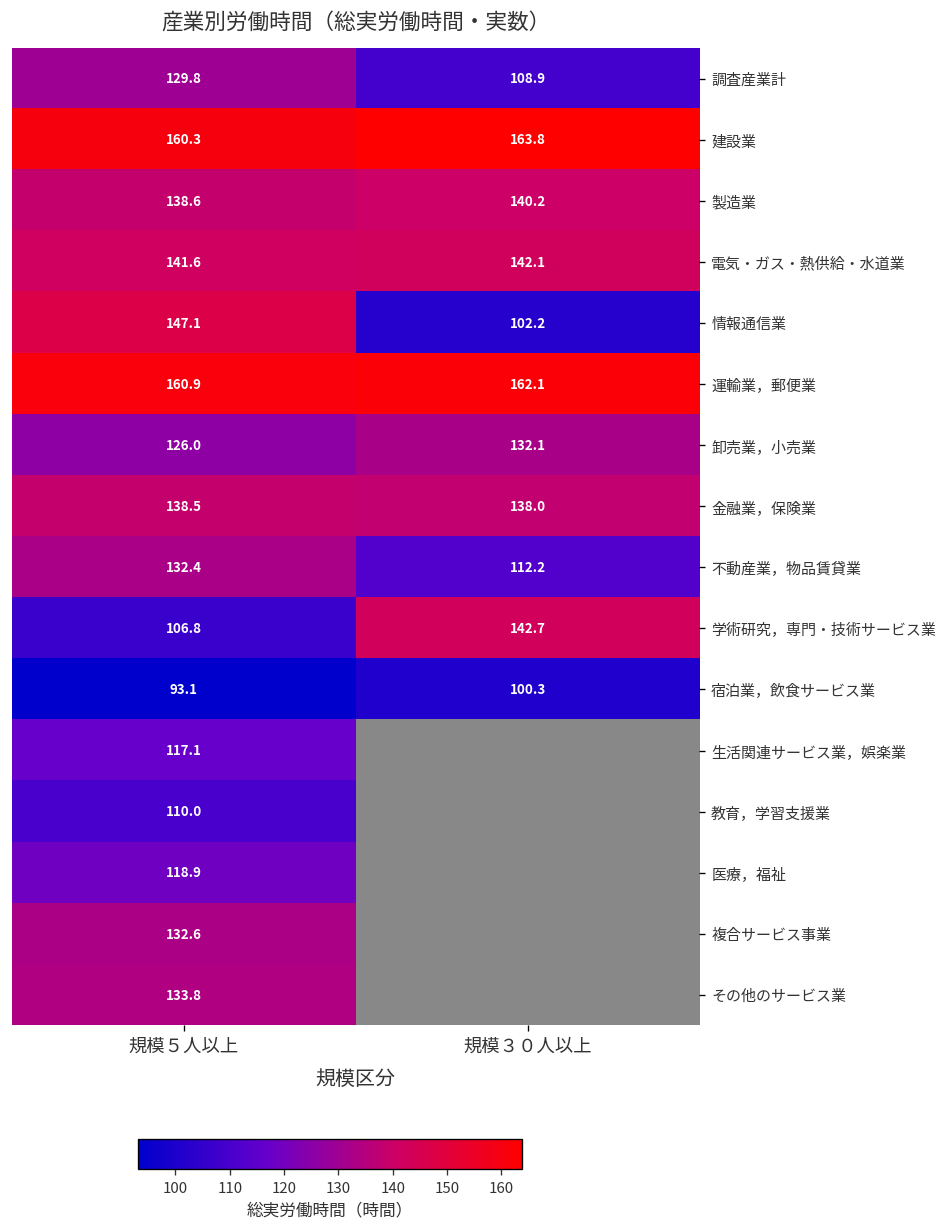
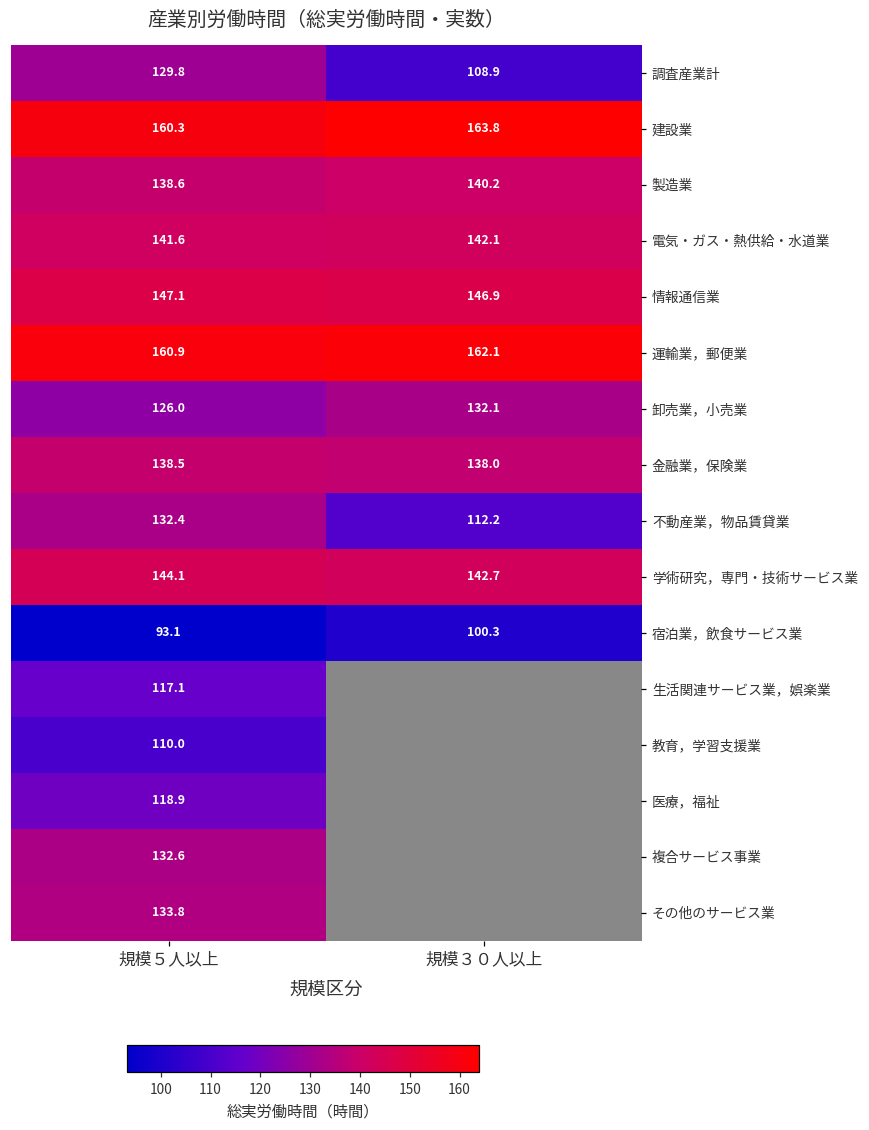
情報通信業, 規模３０人以上: 102.2 -> 146.9
学術研究，専門・技術サービス業, 規模５人以上: 106.8 -> 144.1
